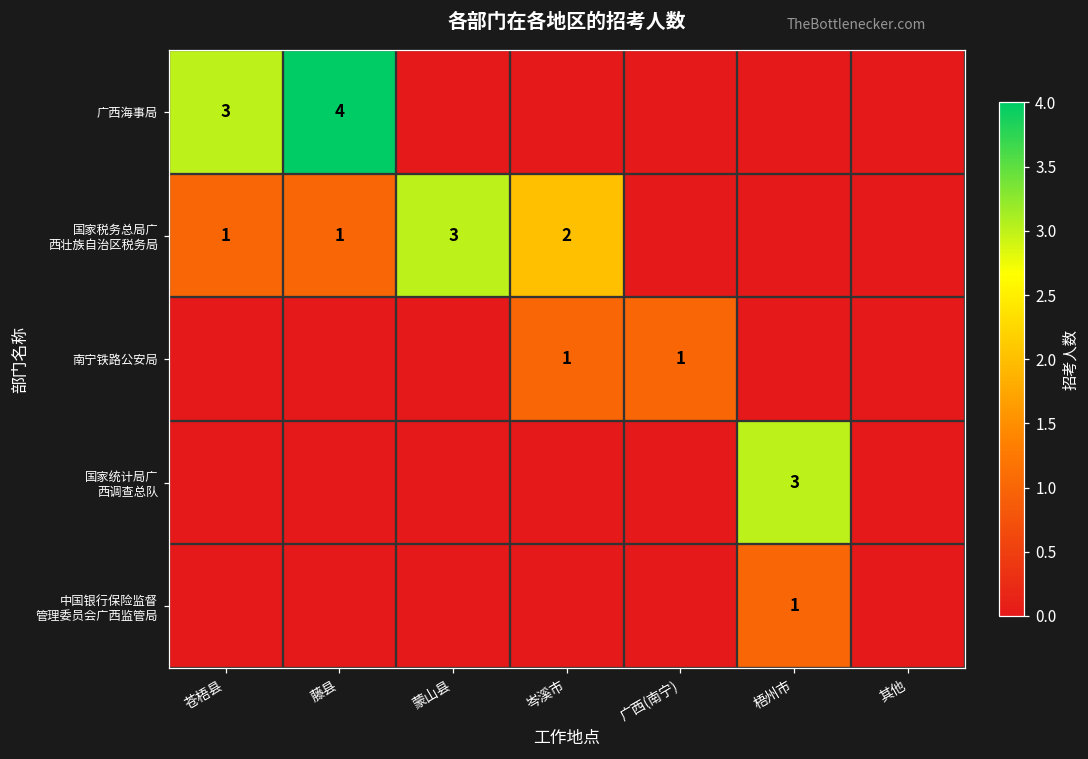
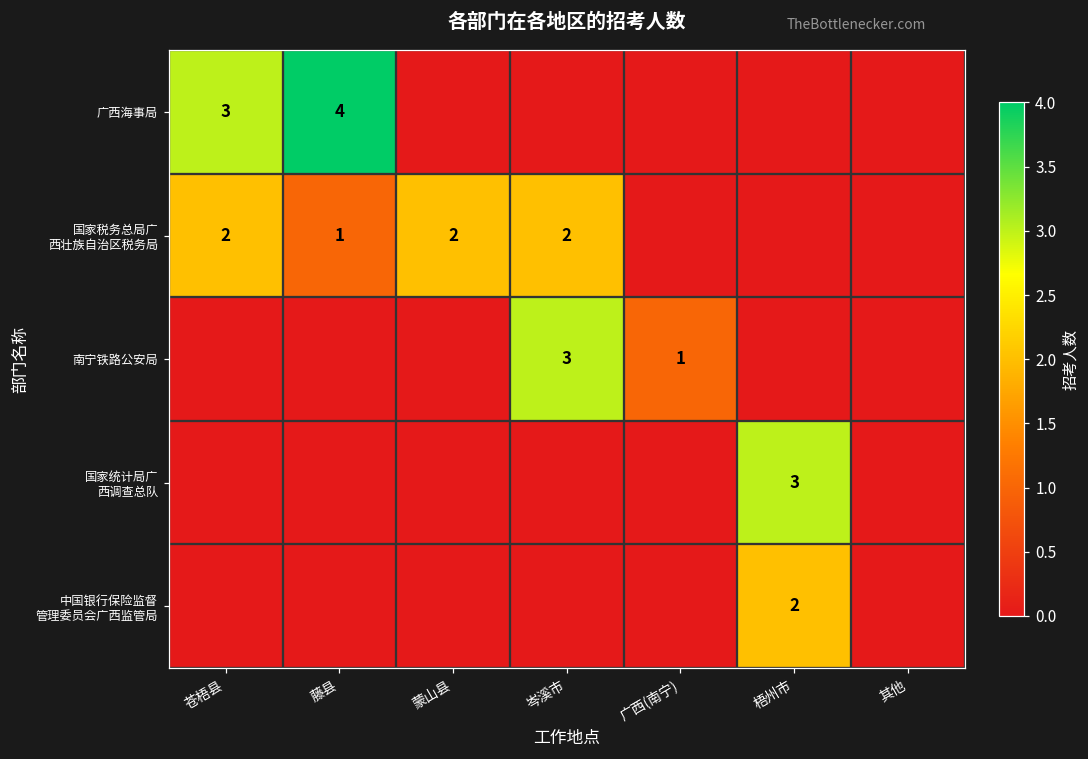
国家税务总局广 西壮族自治区税务局, 苍梧县: 1 -> 2
国家税务总局广 西壮族自治区税务局, 蒙山县: 3 -> 2
南宁铁路公安局, 岑溪市: 1 -> 3
中国银行保险监督 管理委员会广西监管局, 梧州市: 1 -> 2
